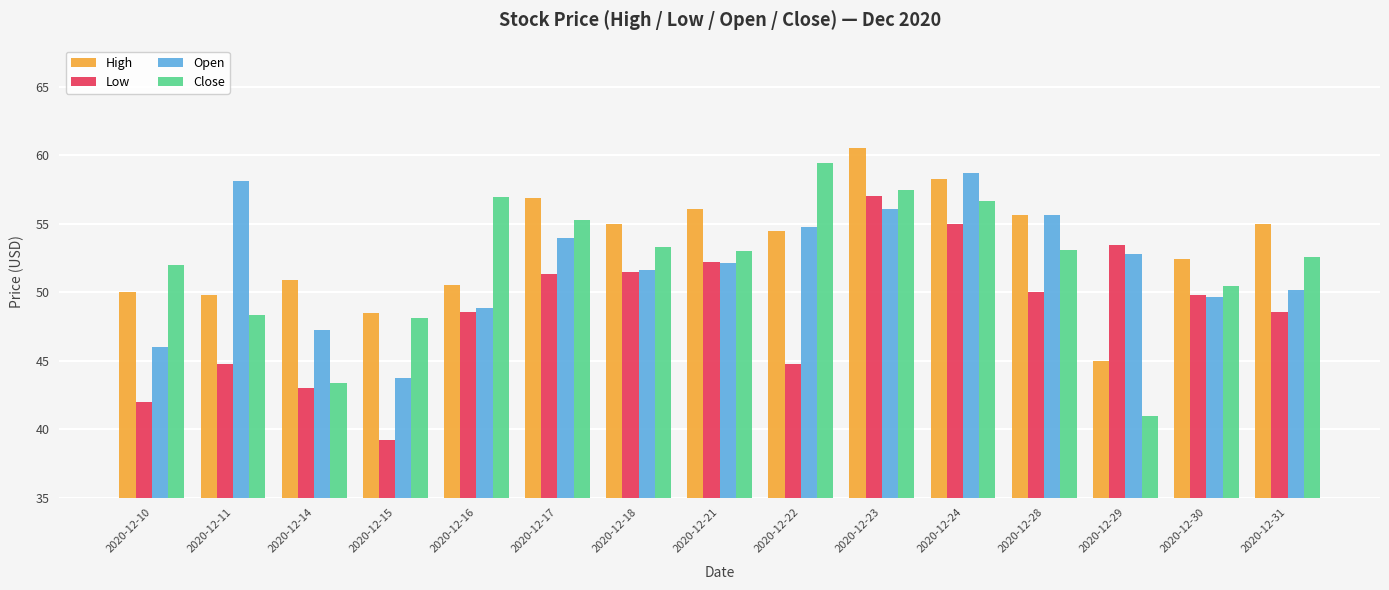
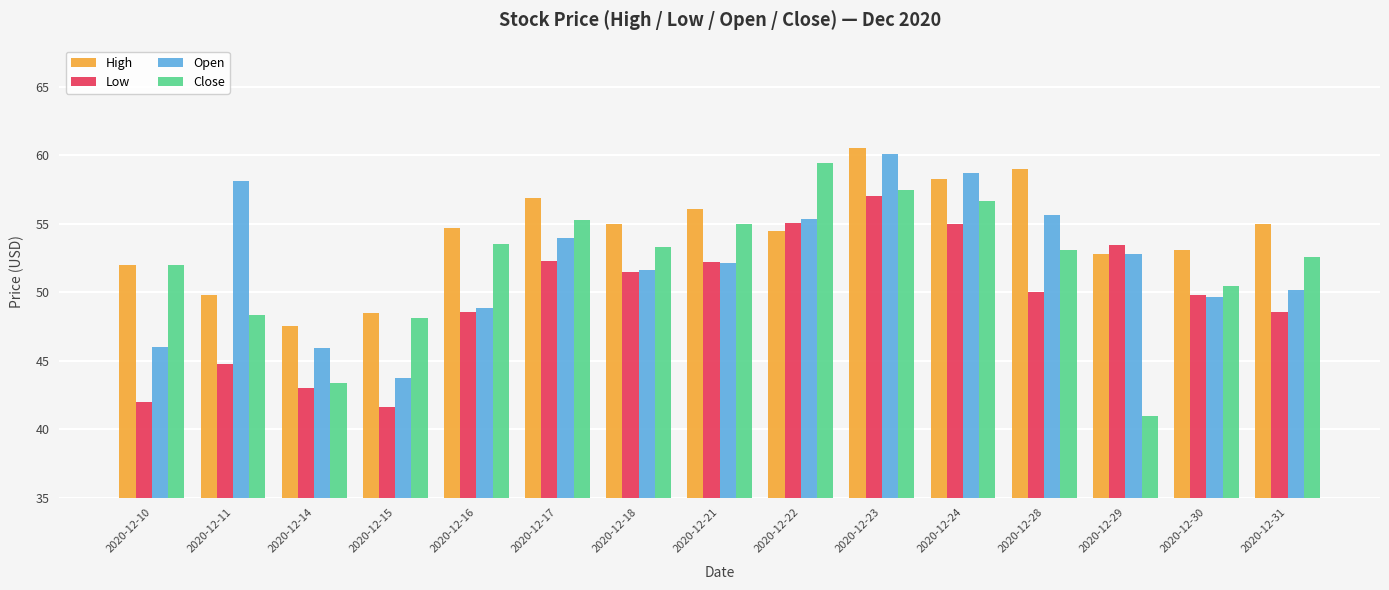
High, 2020-12-10: 50 -> 52
High, 2020-12-14: 50.9 -> 47.5
Open, 2020-12-14: 47.2 -> 45.9
Low, 2020-12-15: 39.2 -> 41.6
High, 2020-12-16: 50.5 -> 54.7
Close, 2020-12-16: 56.9 -> 53.5
Low, 2020-12-17: 51.3 -> 52.3
Close, 2020-12-21: 53 -> 55
Low, 2020-12-22: 44.7 -> 55.0
Open, 2020-12-22: 54.7 -> 55.3
Open, 2020-12-23: 56.1 -> 60.1
High, 2020-12-28: 55.6 -> 59.0
High, 2020-12-29: 45.0 -> 52.8
High, 2020-12-30: 52.4 -> 53.1
